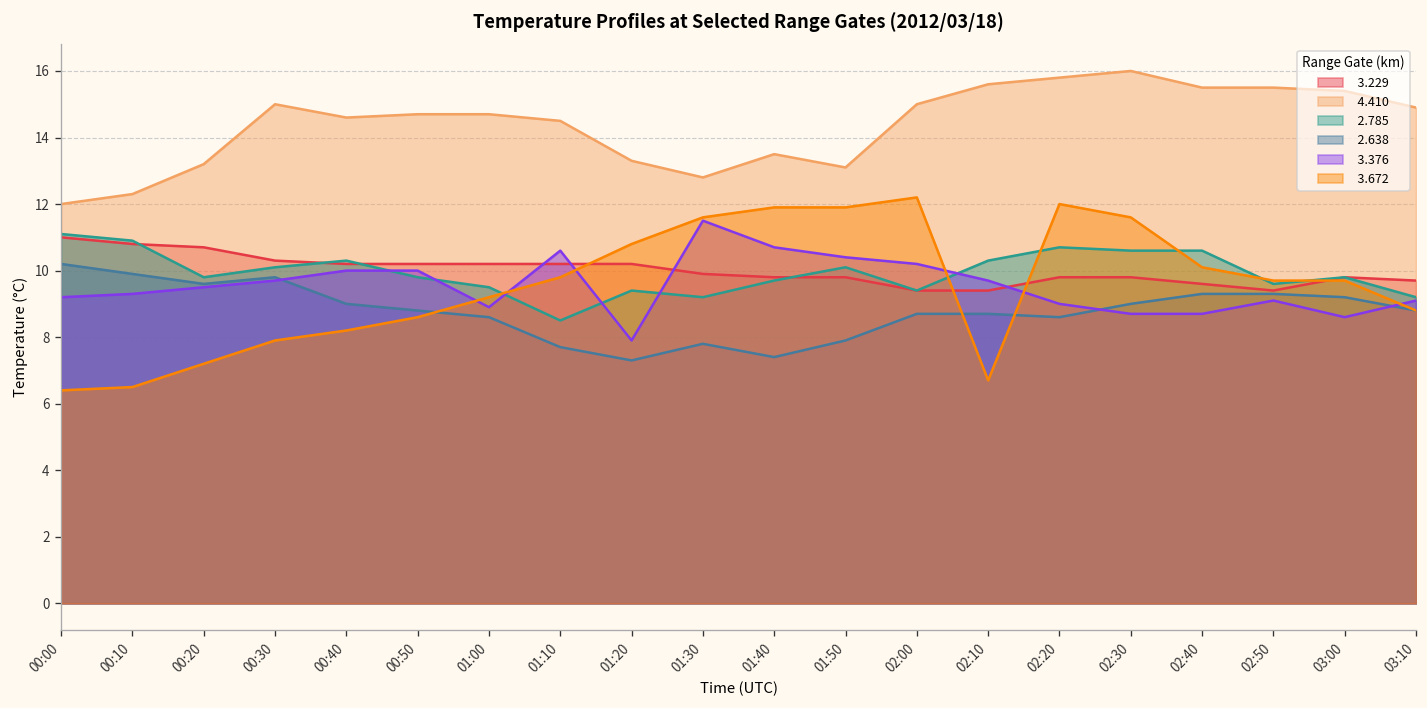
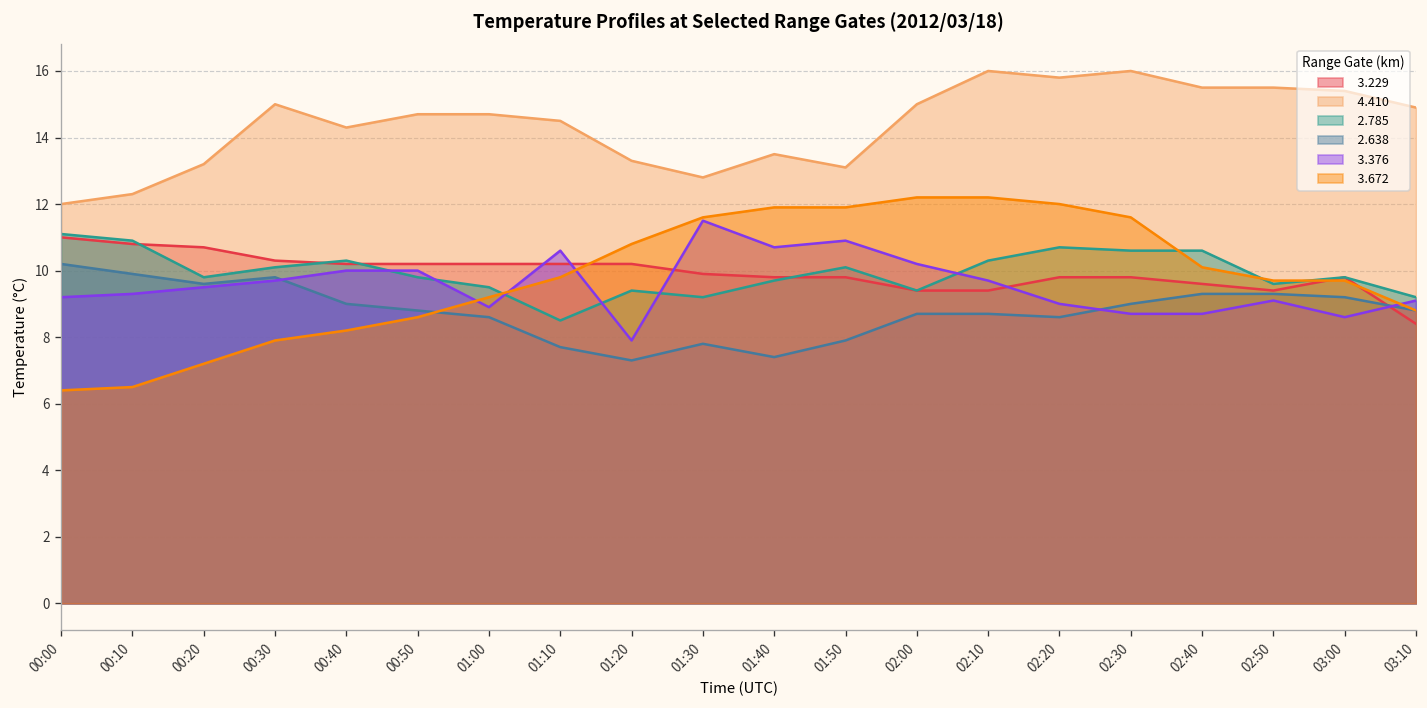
4.410, 00:40: 14.6 -> 14.3
3.376, 01:50: 10.4 -> 10.9
4.410, 02:10: 15.6 -> 16.0
3.672, 02:10: 6.7 -> 12.2
3.229, 03:10: 9.7 -> 8.4
